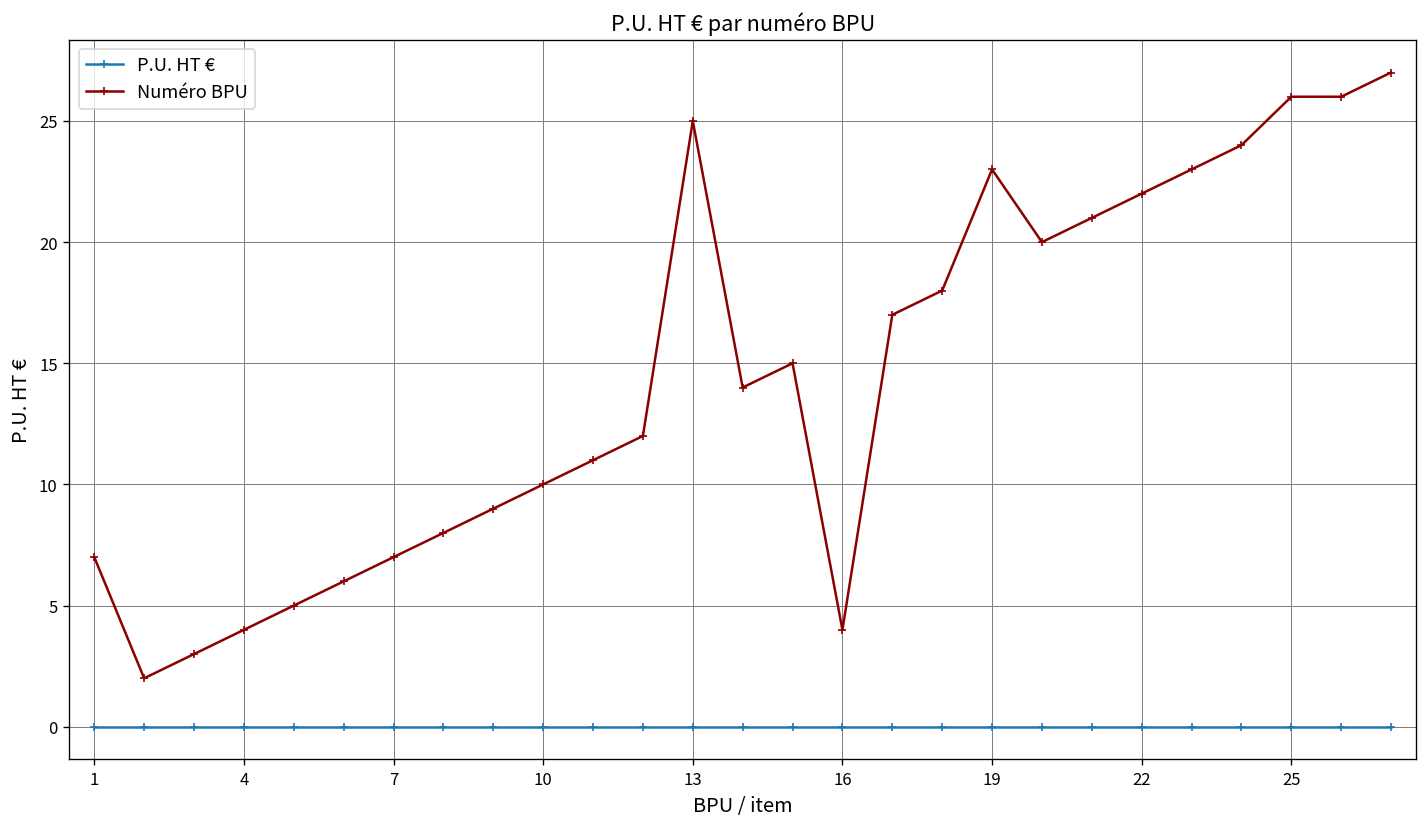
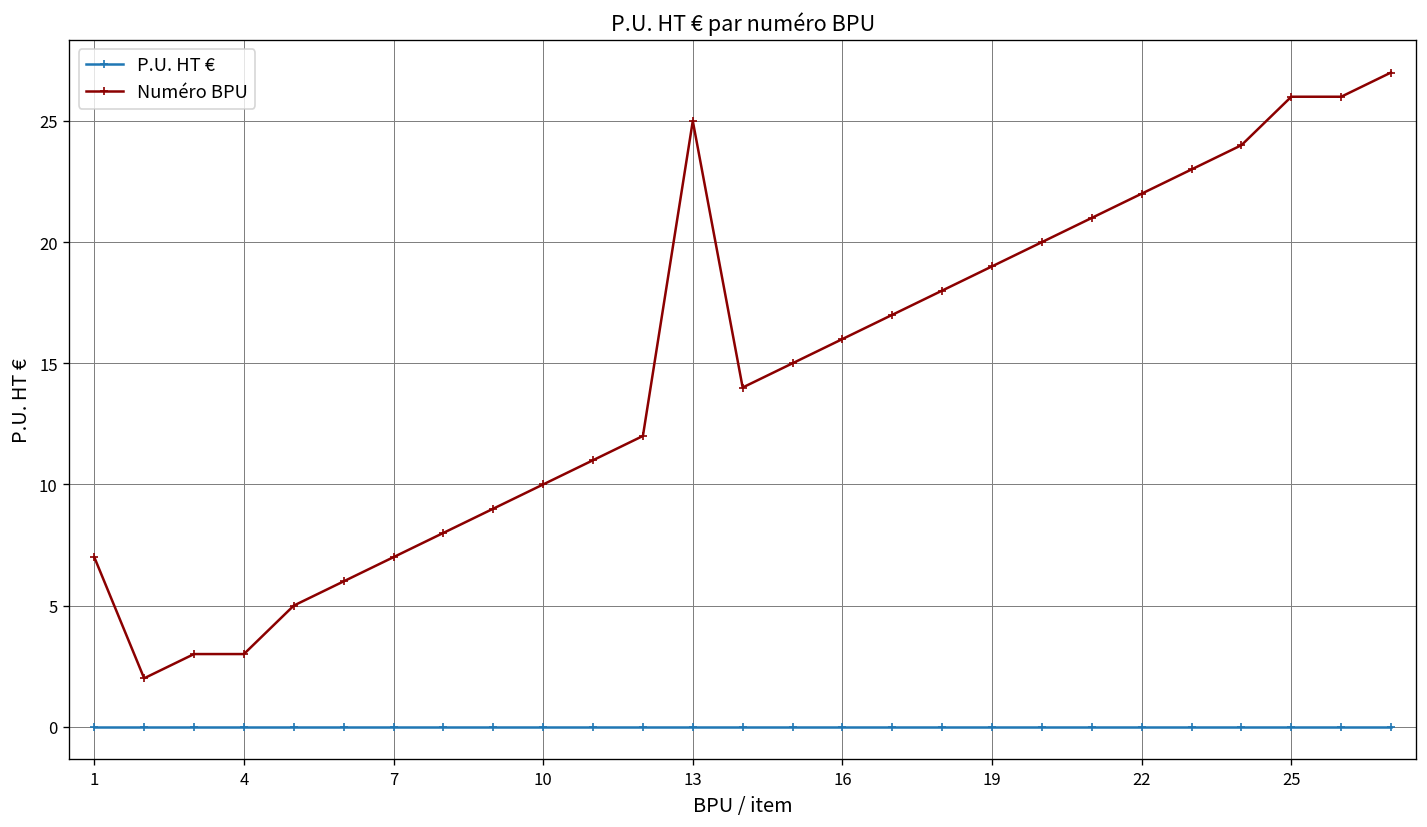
Numéro BPU, 4: 4 -> 3
Numéro BPU, 16: 4 -> 16
Numéro BPU, 19: 23 -> 19
